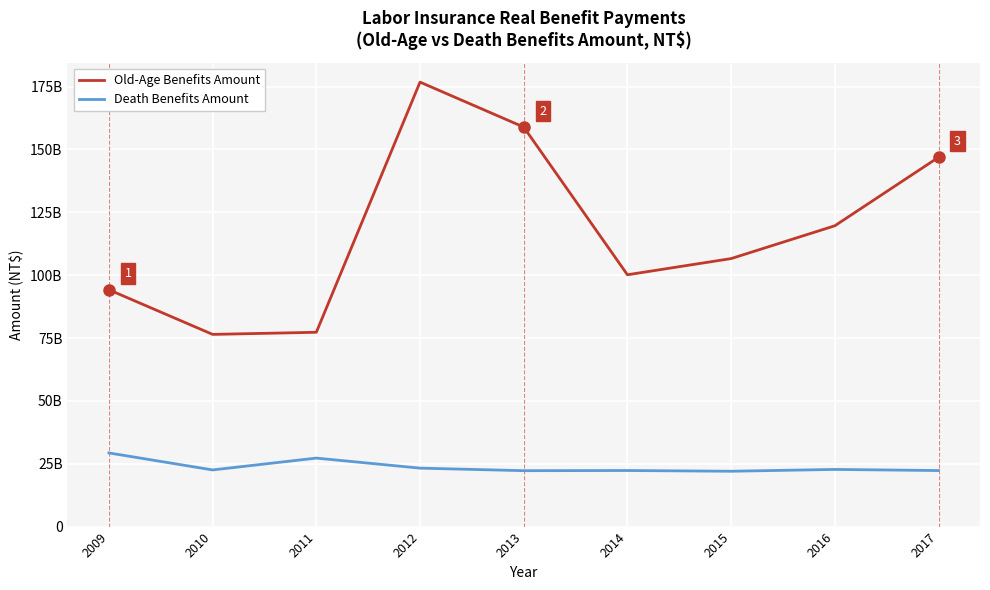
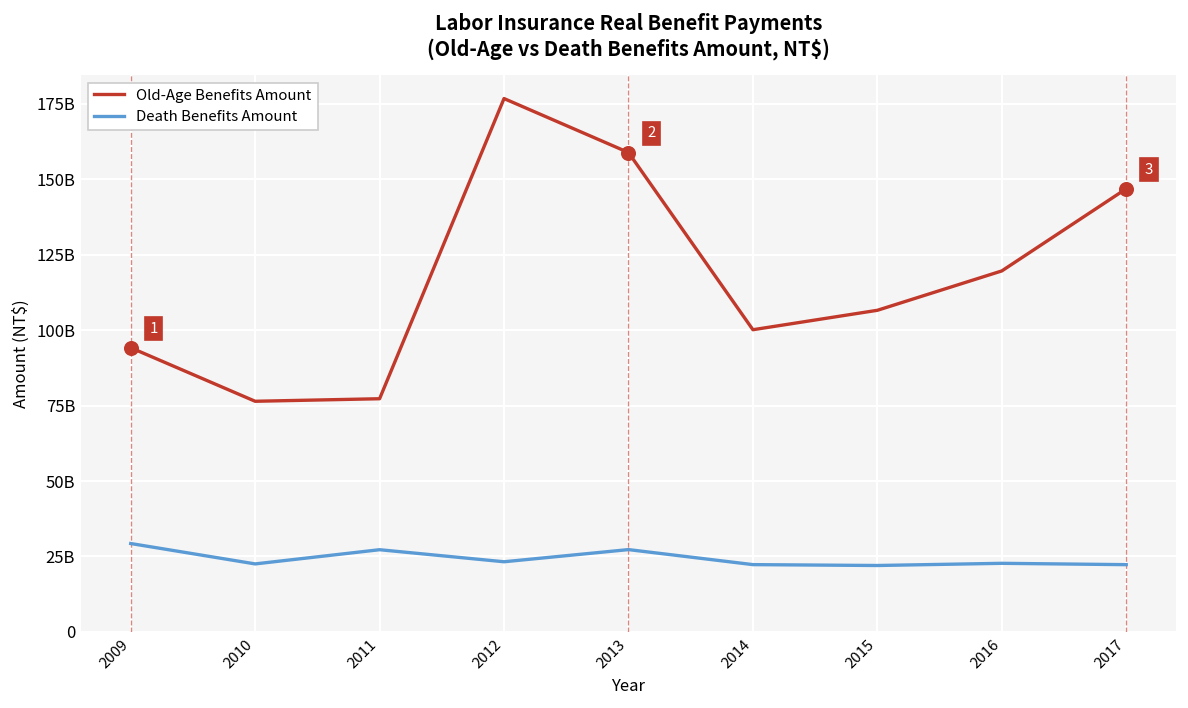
Death Benefits Amount, 2013: 22000000000 -> 27000000000
